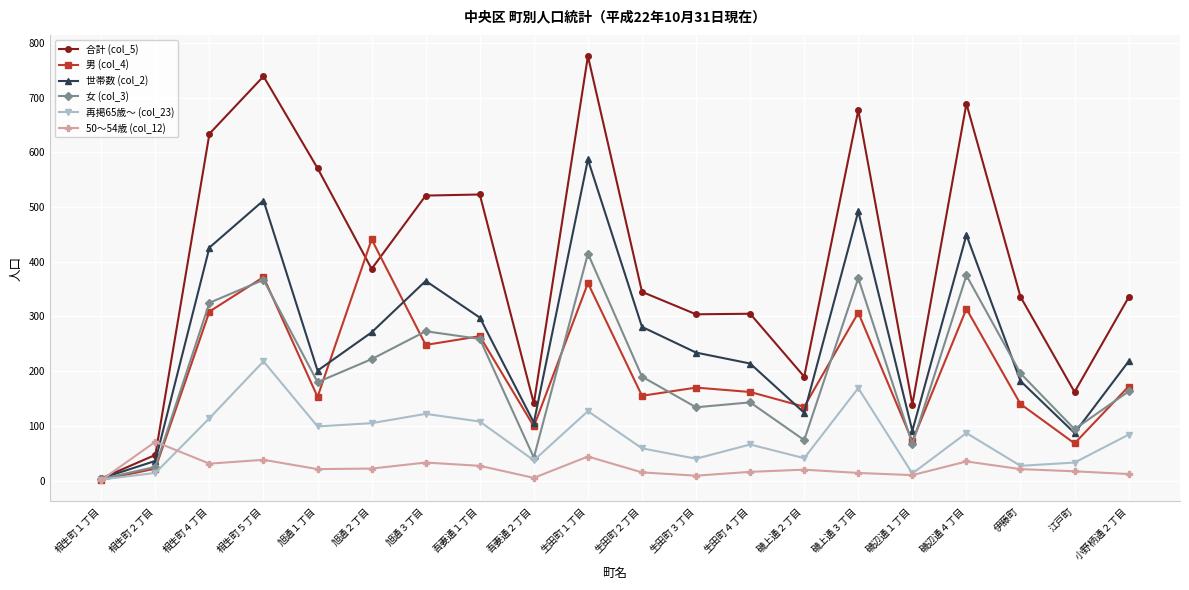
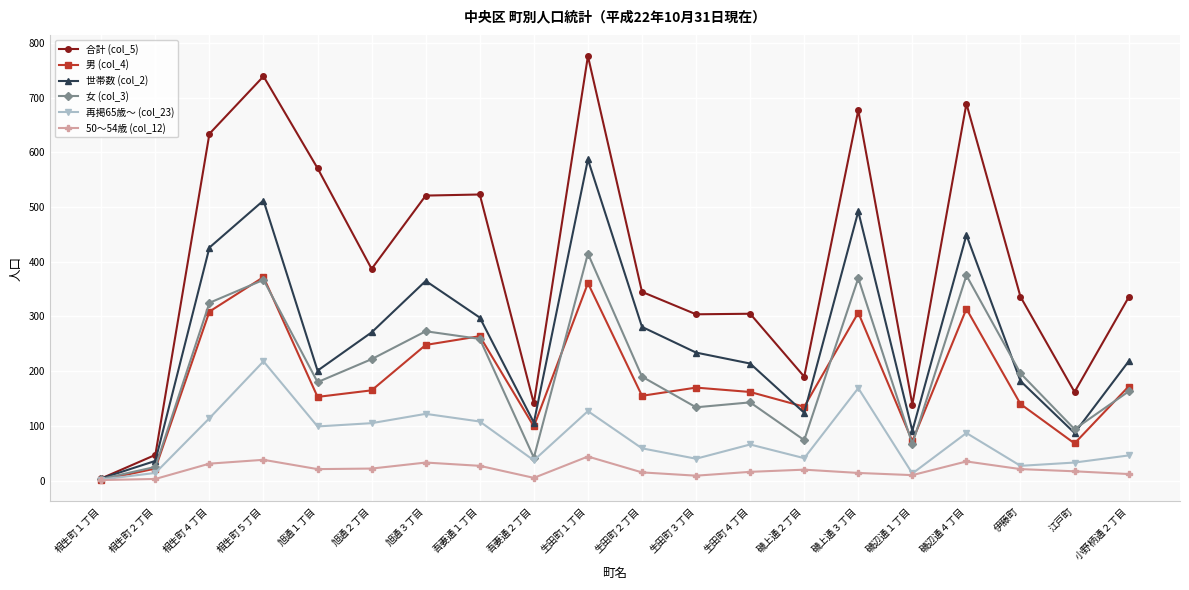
50～54歳 (col_12), 相生町２丁目: 70 -> 0
男 (col_4), 旭通２丁目: 440 -> 170
再掲65歳～ (col_23), 小野柄通２丁目: 80 -> 50
